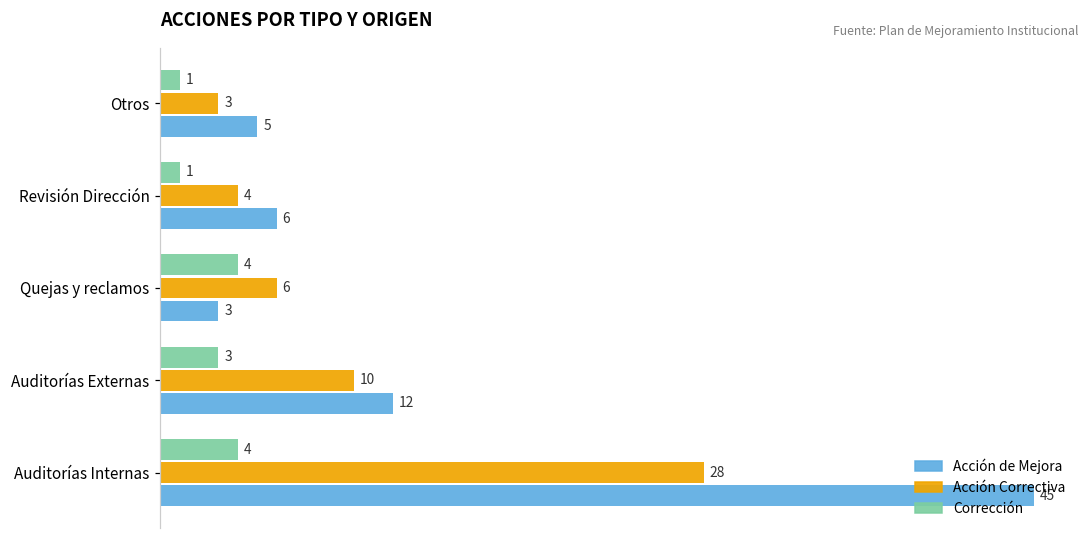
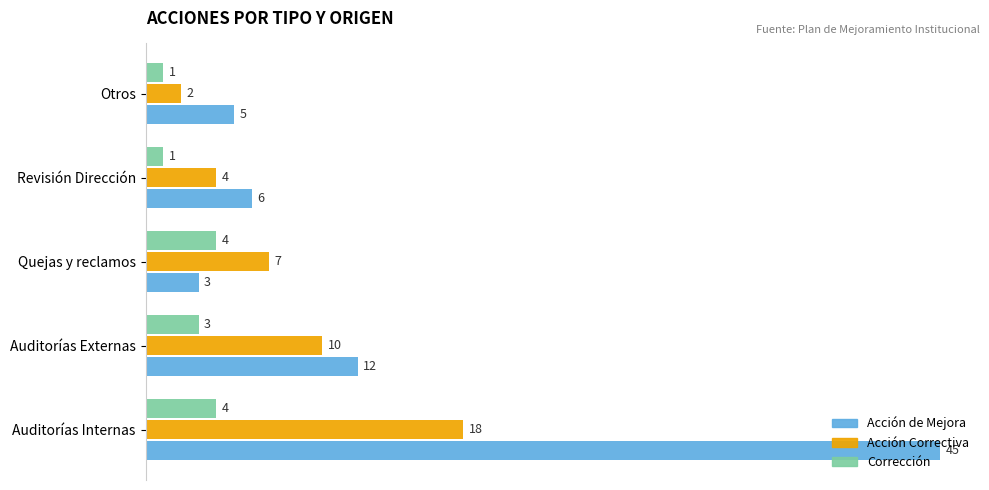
Acción Correctiva, Otros: 3 -> 2
Acción Correctiva, Quejas y reclamos: 6 -> 7
Acción Correctiva, Auditorías Internas: 28 -> 18
